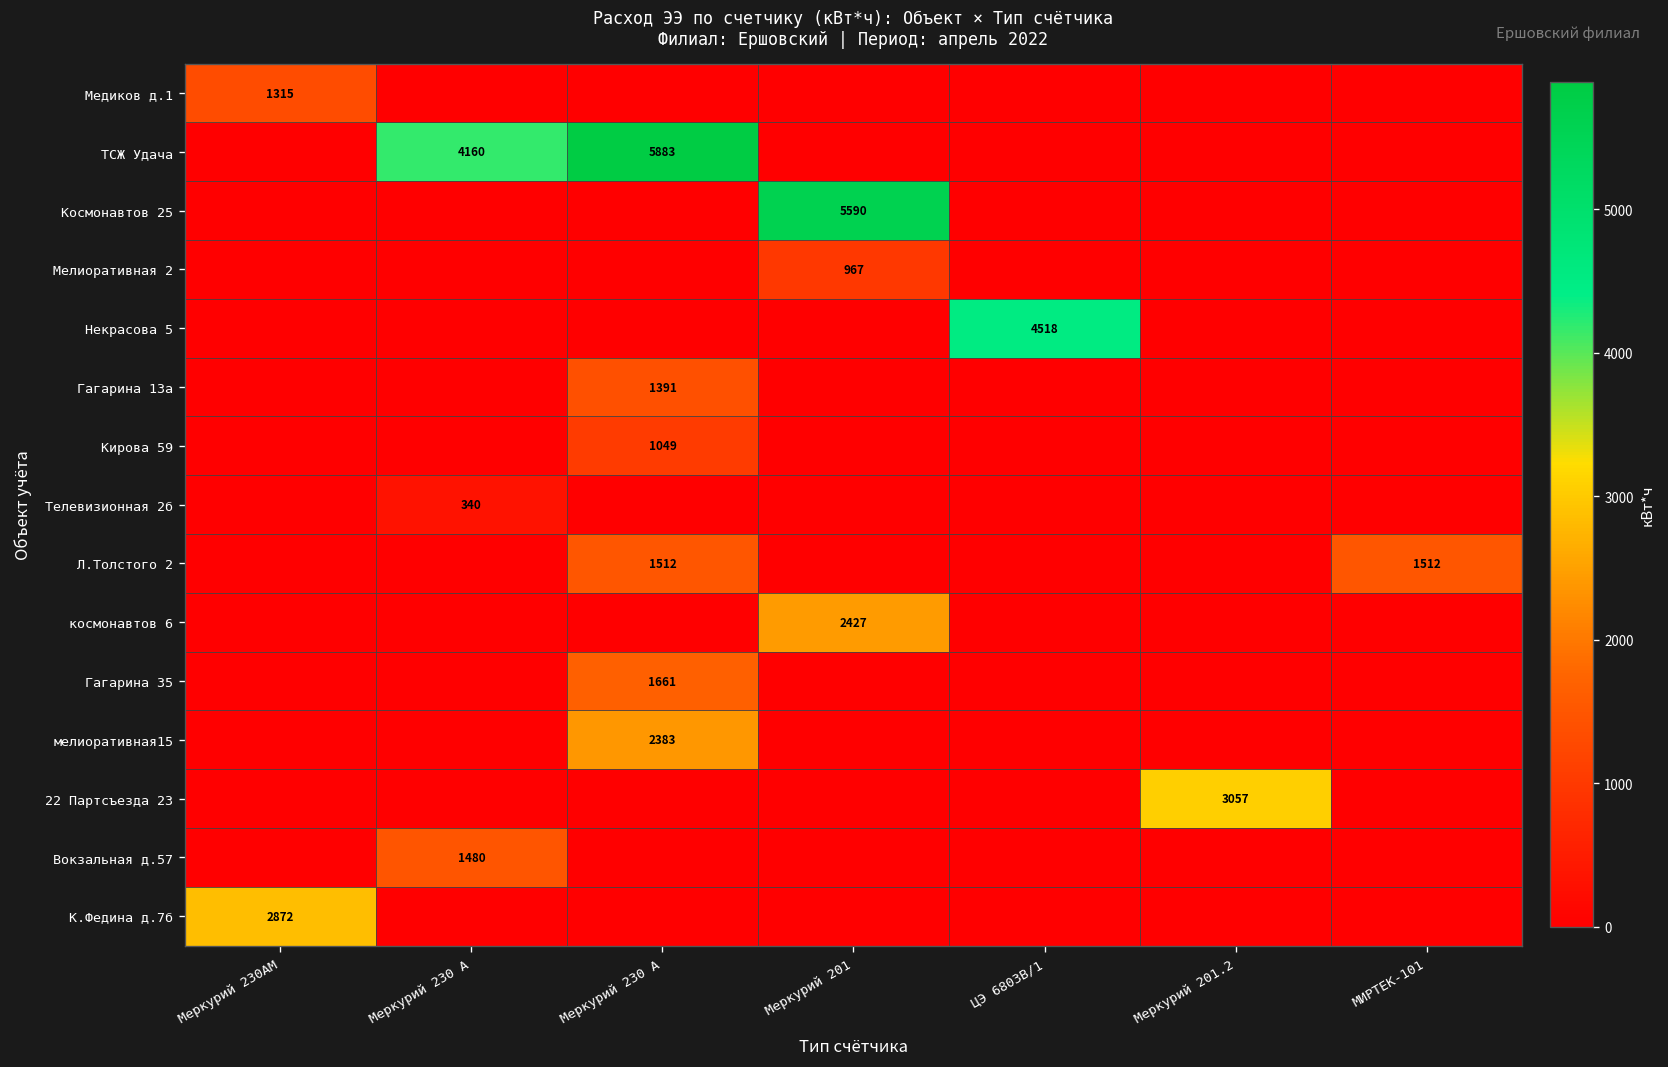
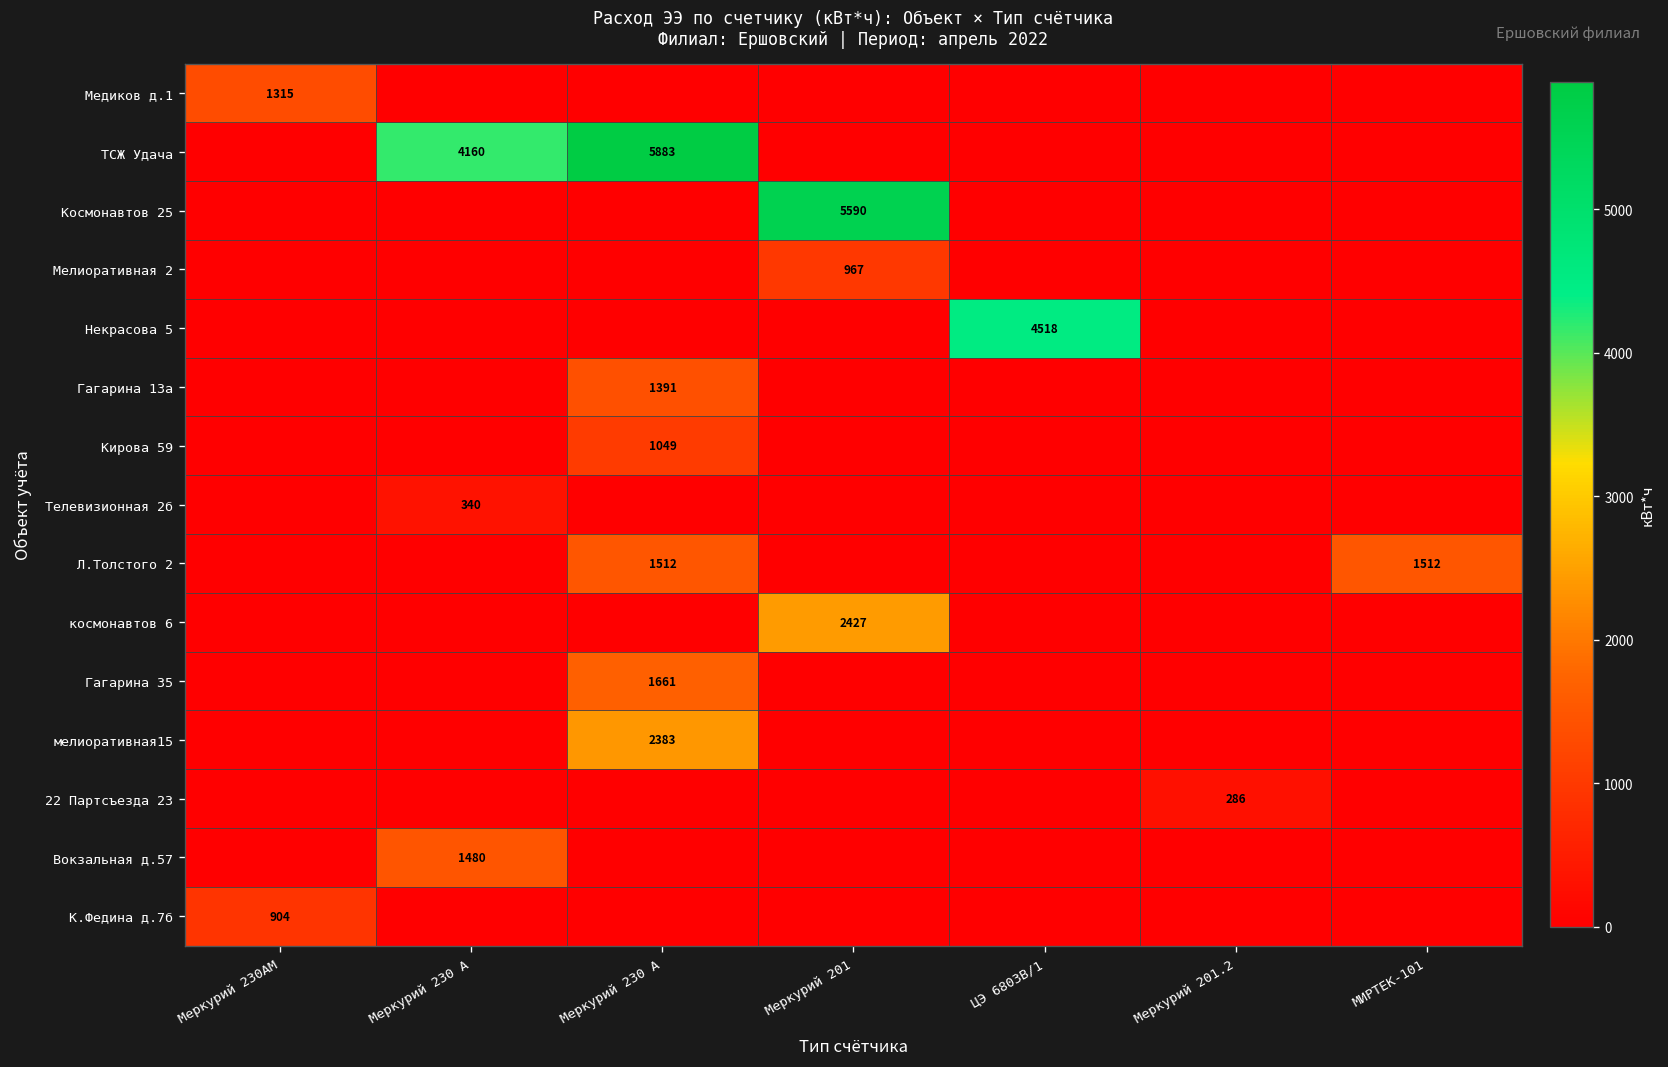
22 Партсъезда 23, Меркурий 201.2: 3057 -> 286
К.Федина д.7б, Меркурий 230АМ: 2872 -> 904
